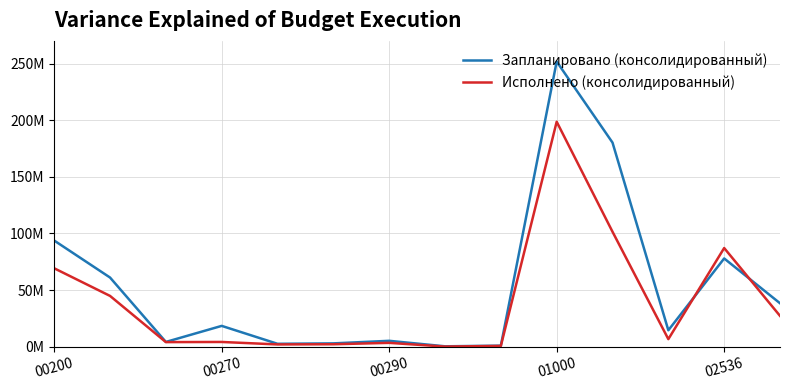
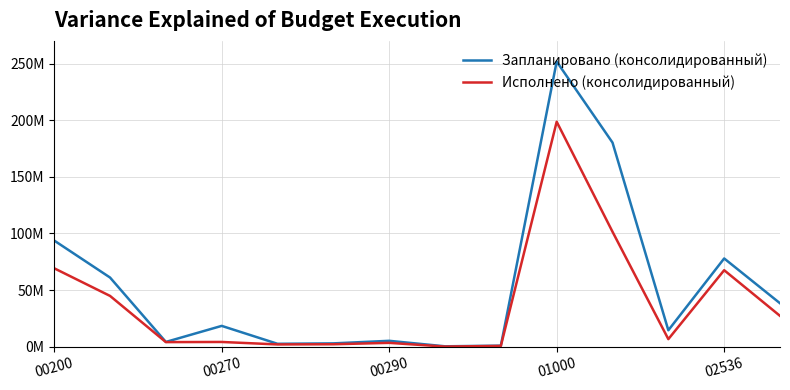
Исполнено (консолидированный), 02536: 87000000 -> 68000000
